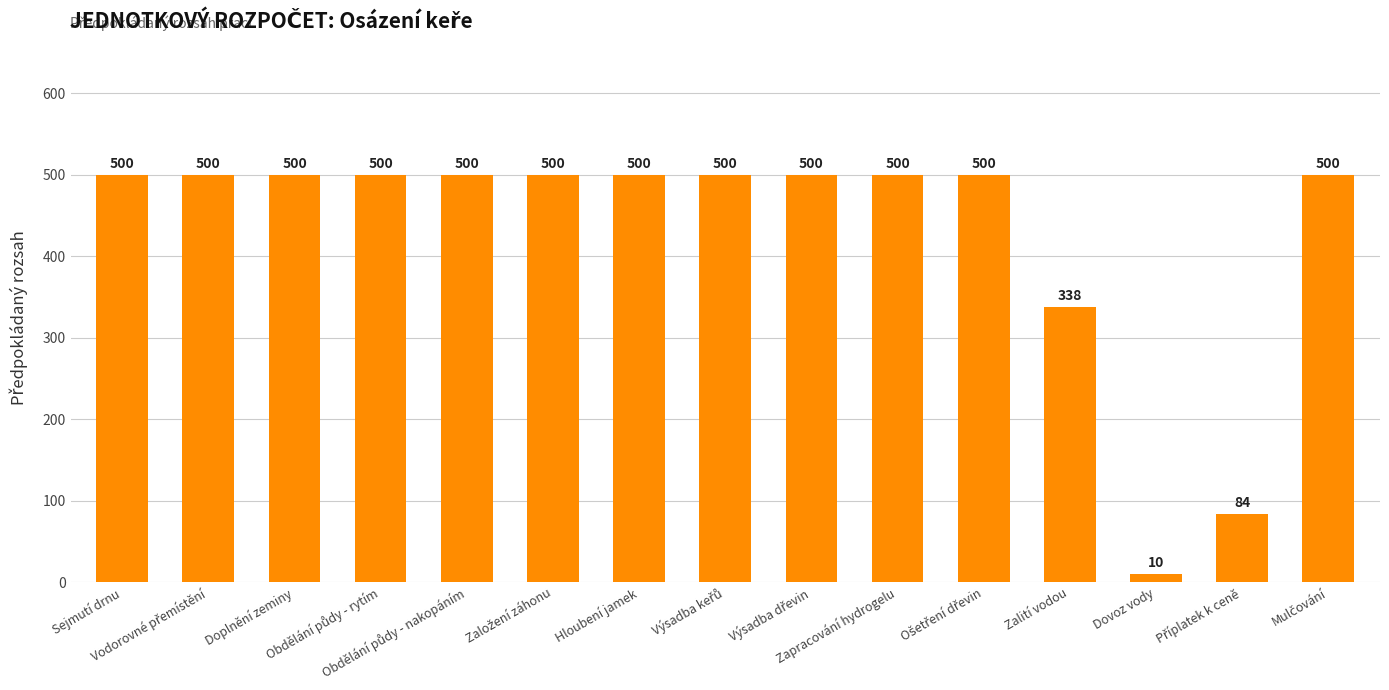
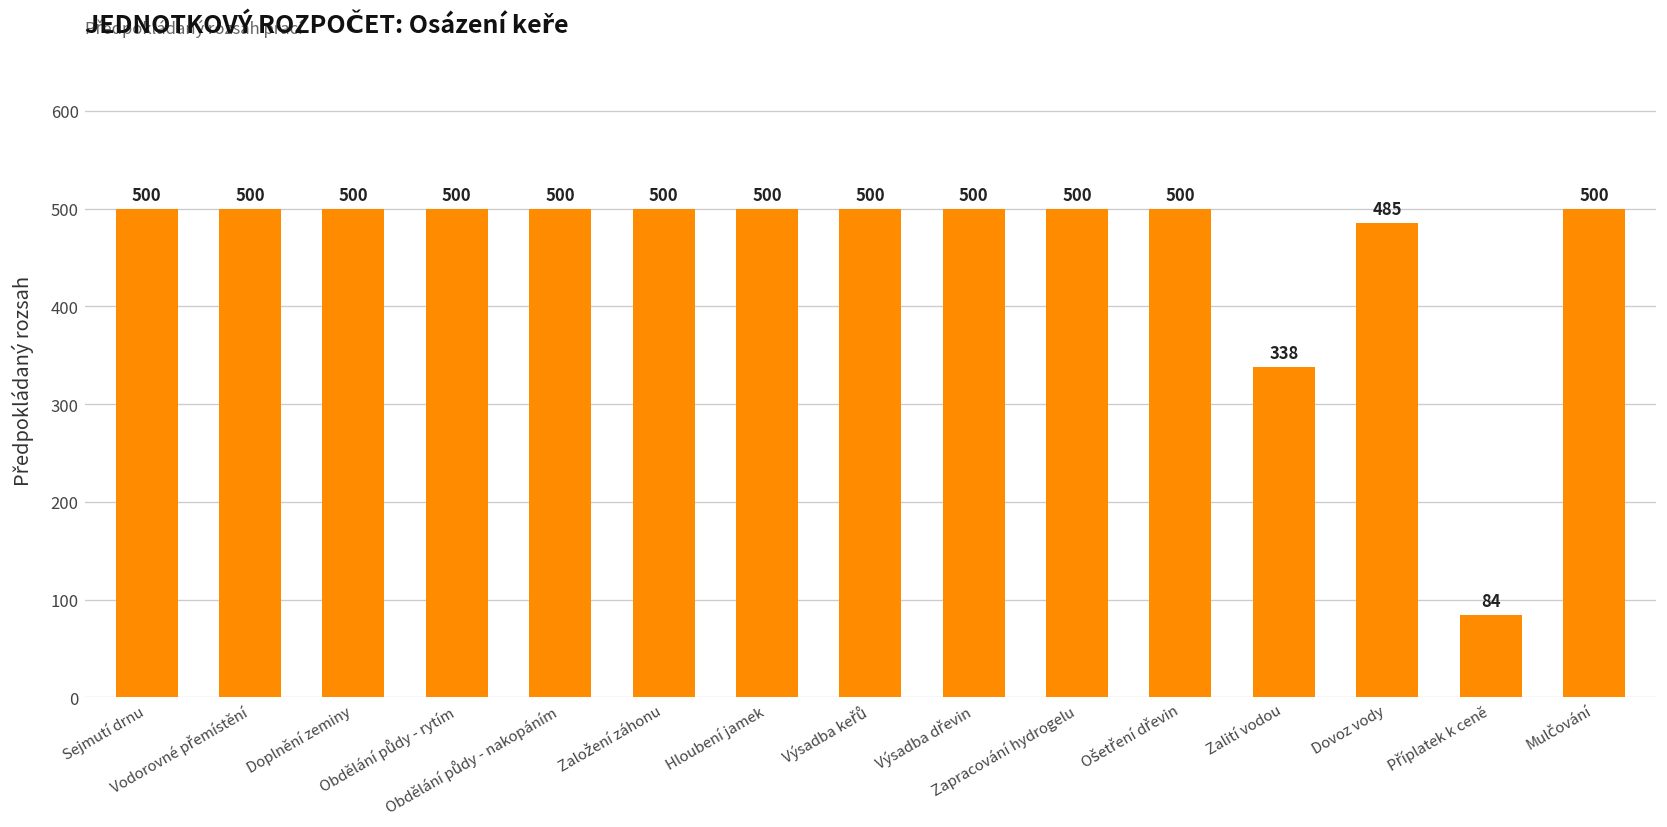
Dovoz vody: 10 -> 485
